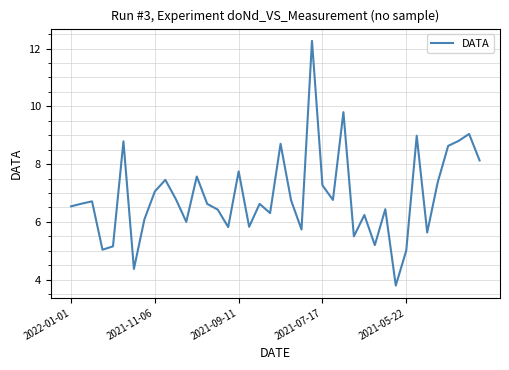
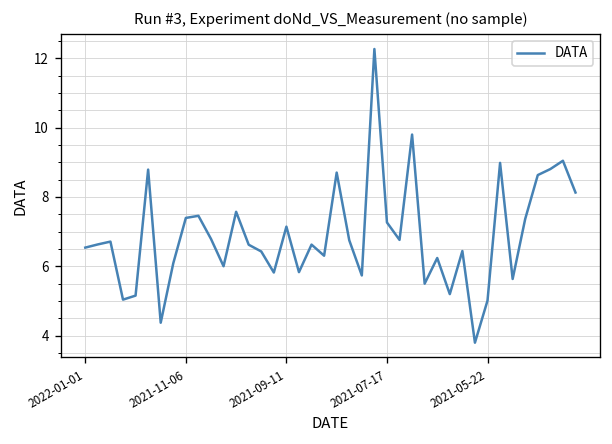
2021-11-06: 7.1 -> 7.4
2021-09-11: 7.8 -> 7.1
